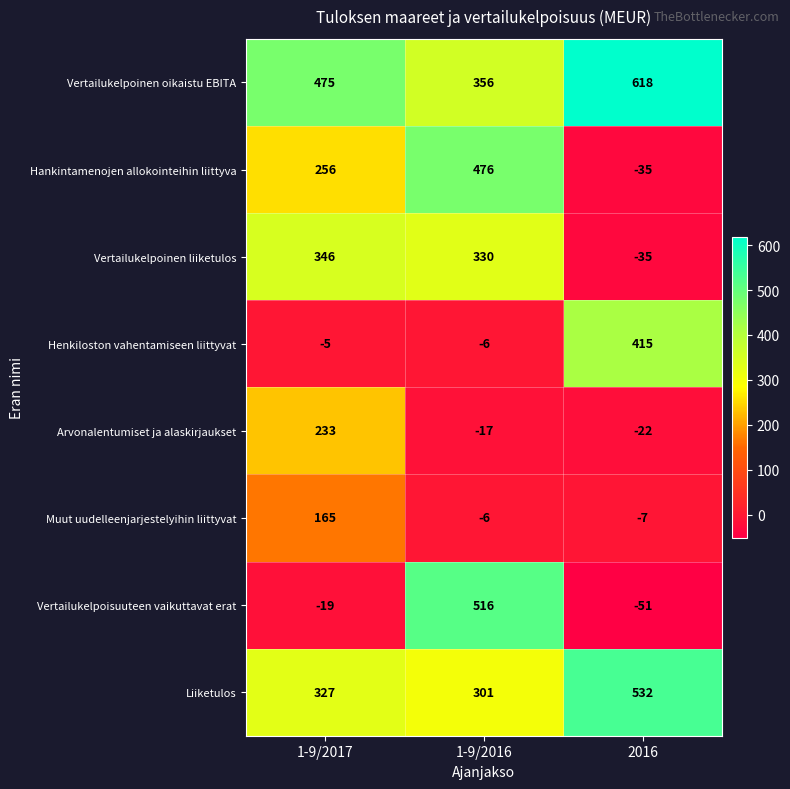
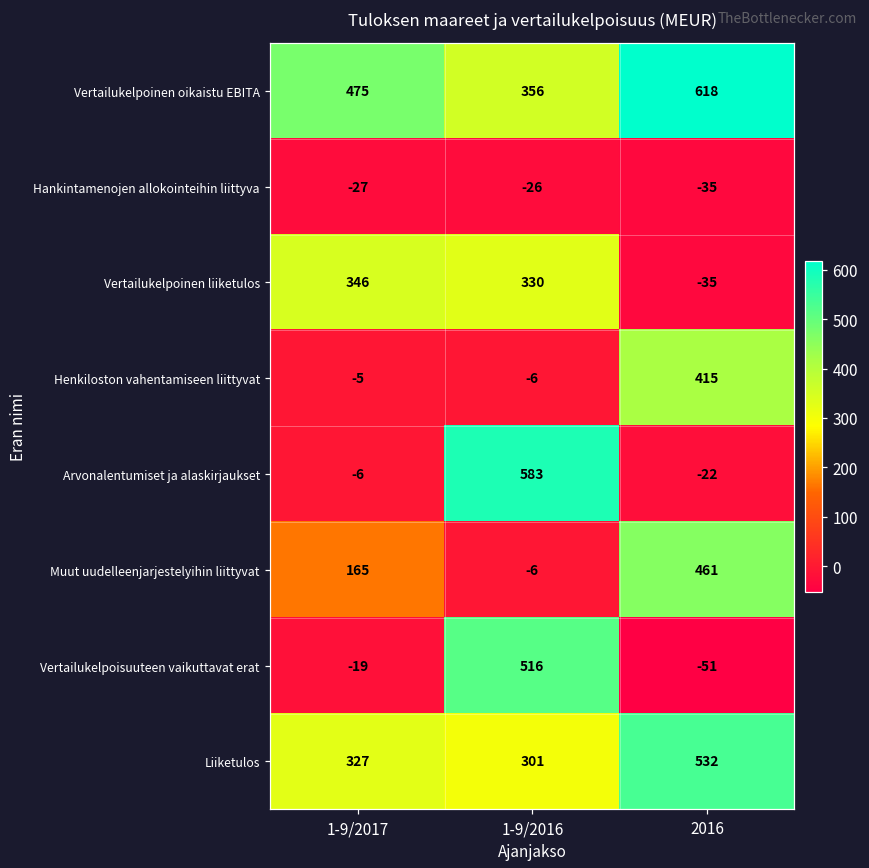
Hankintamenojen allokointeihin liittyva, 1-9/2017: 256 -> -27
Hankintamenojen allokointeihin liittyva, 1-9/2016: 476 -> -26
Arvonalentumiset ja alaskirjaukset, 1-9/2017: 233 -> -6
Arvonalentumiset ja alaskirjaukset, 1-9/2016: -17 -> 583
Muut uudelleenjarjestelyihin liittyvat, 2016: -7 -> 461
